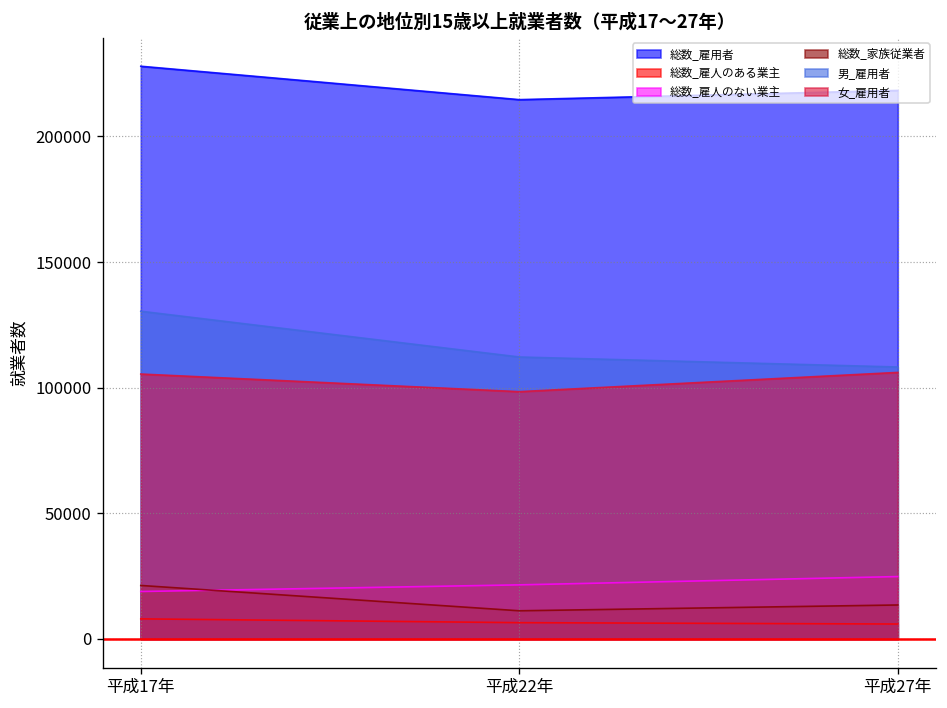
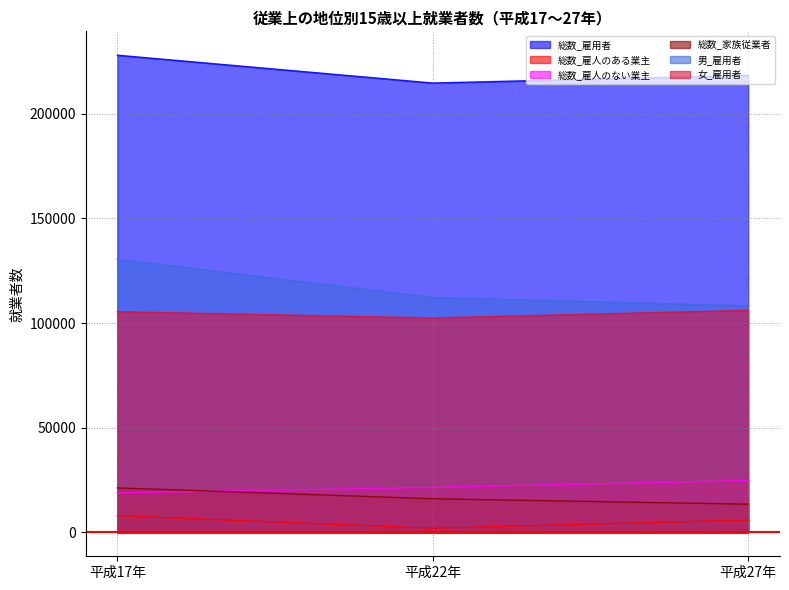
総数_雇人のある業主, 平成22年: 6000 -> 2000
総数_家族従業者, 平成22年: 11000 -> 16000
女_雇用者, 平成22年: 98000 -> 102000
